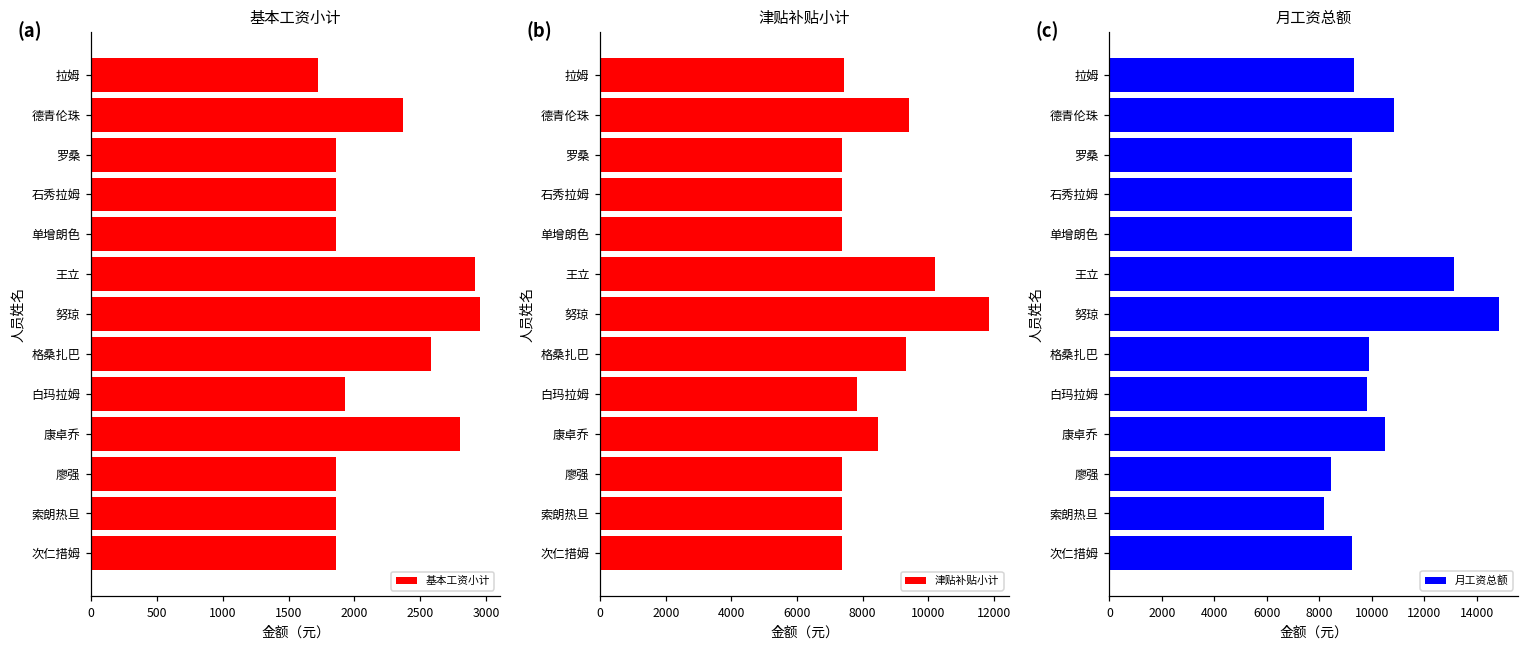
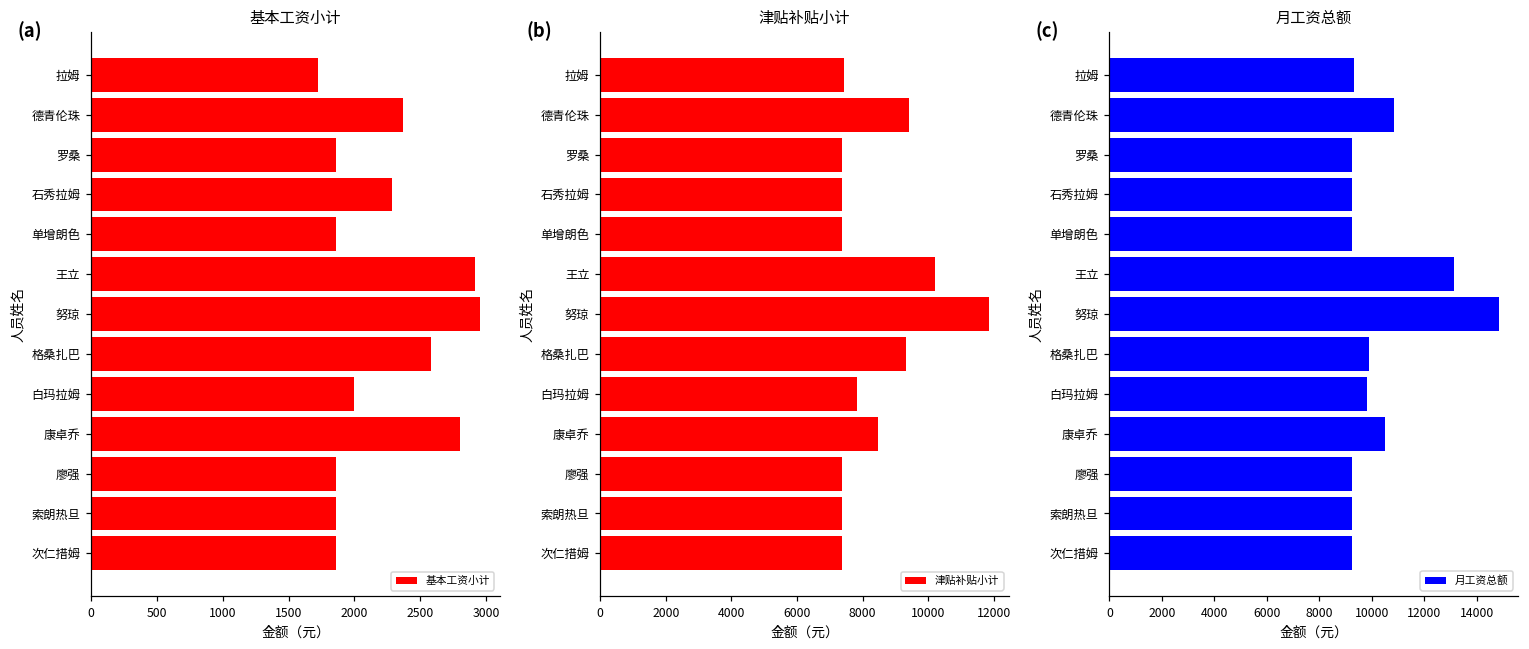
基本工资小计, 石秀拉姆: 1860 -> 2290
基本工资小计, 白玛拉姆: 1930 -> 2000
月工资总额, 廖强: 8500 -> 9200
月工资总额, 索朗热旦: 8200 -> 9200
